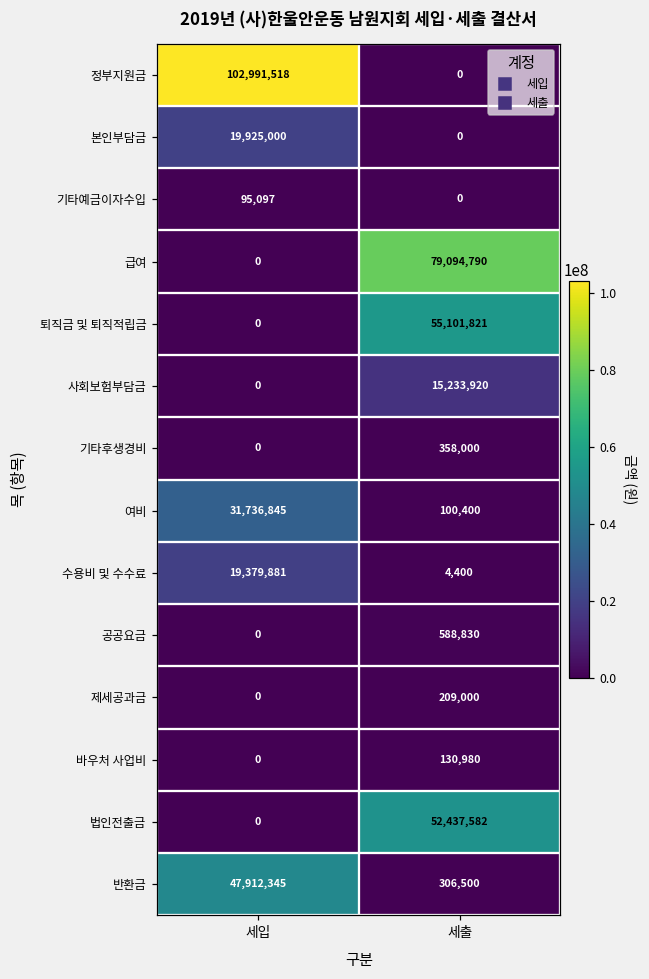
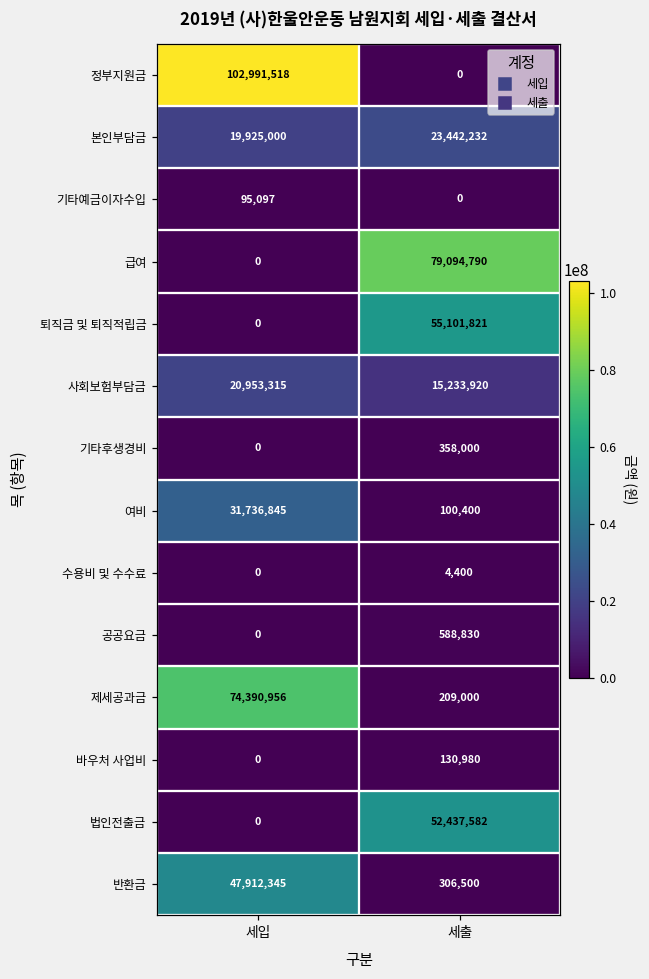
본인부담금, 세출: 0 -> 23,442,232
사회보험부담금, 세입: 0 -> 20,953,315
수용비 및 수수료, 세입: 19,379,881 -> 0
제세공과금, 세입: 0 -> 74,390,956
